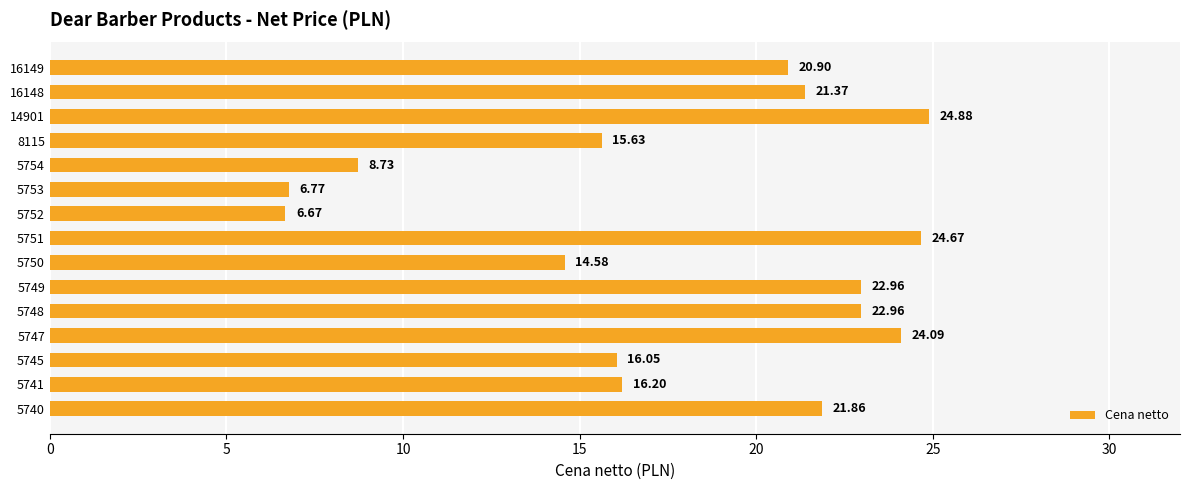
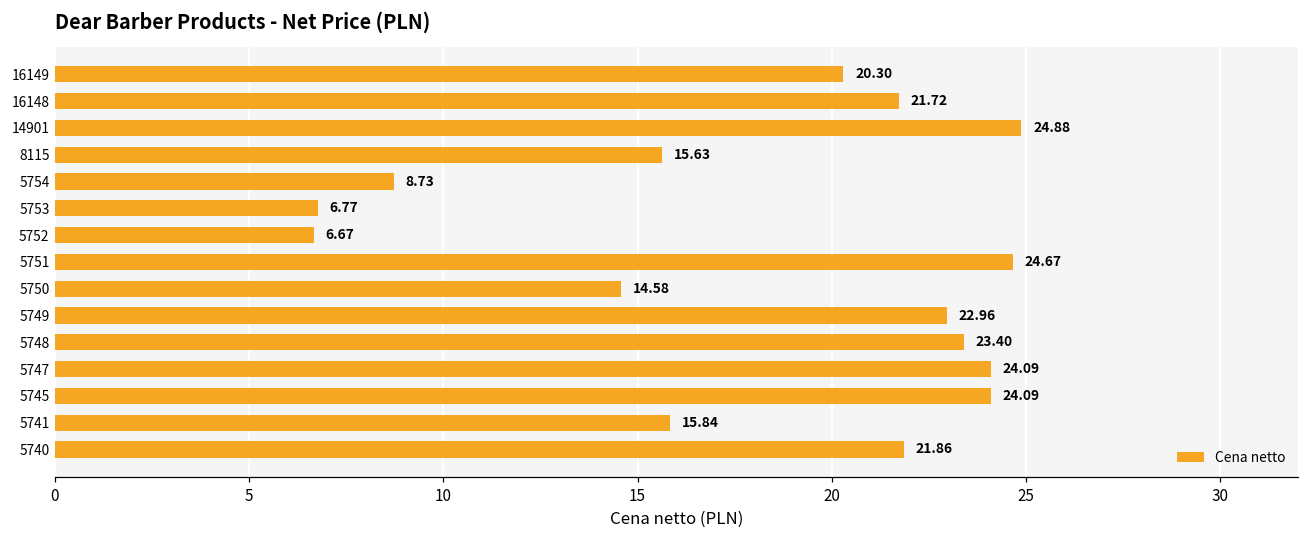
16149: 20.90 -> 20.30
16148: 21.37 -> 21.72
5748: 22.96 -> 23.40
5745: 16.05 -> 24.09
5741: 16.20 -> 15.84
